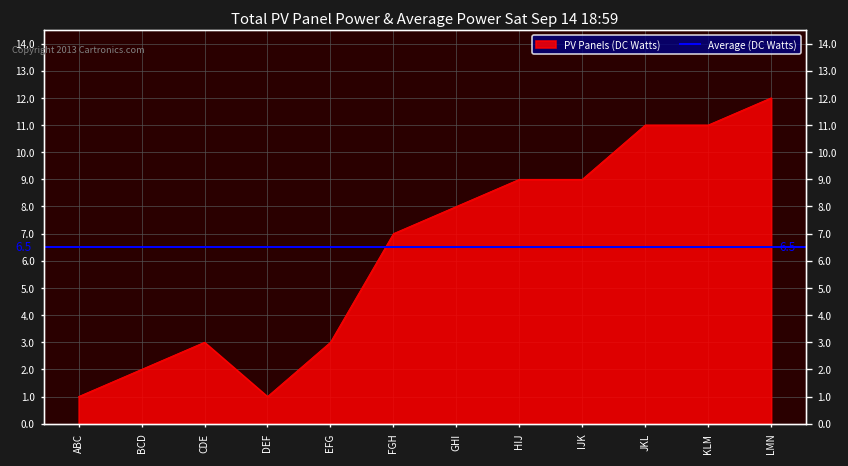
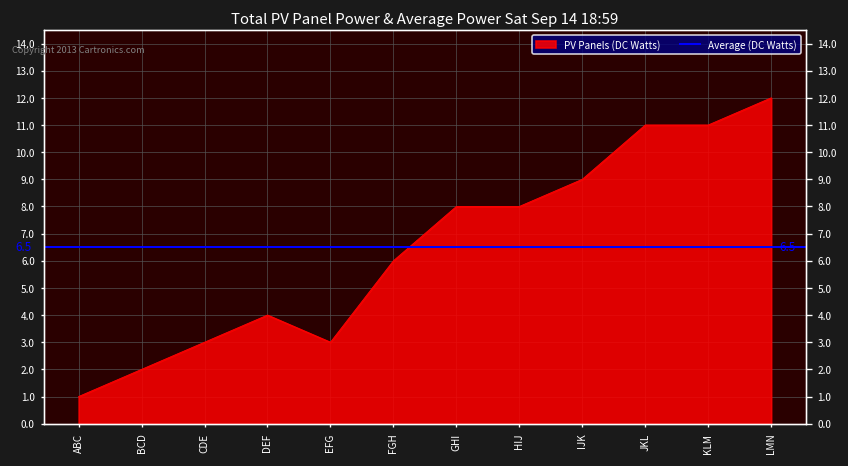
DEF: 1 -> 4
FGH: 7 -> 6
HIJ: 9 -> 8
